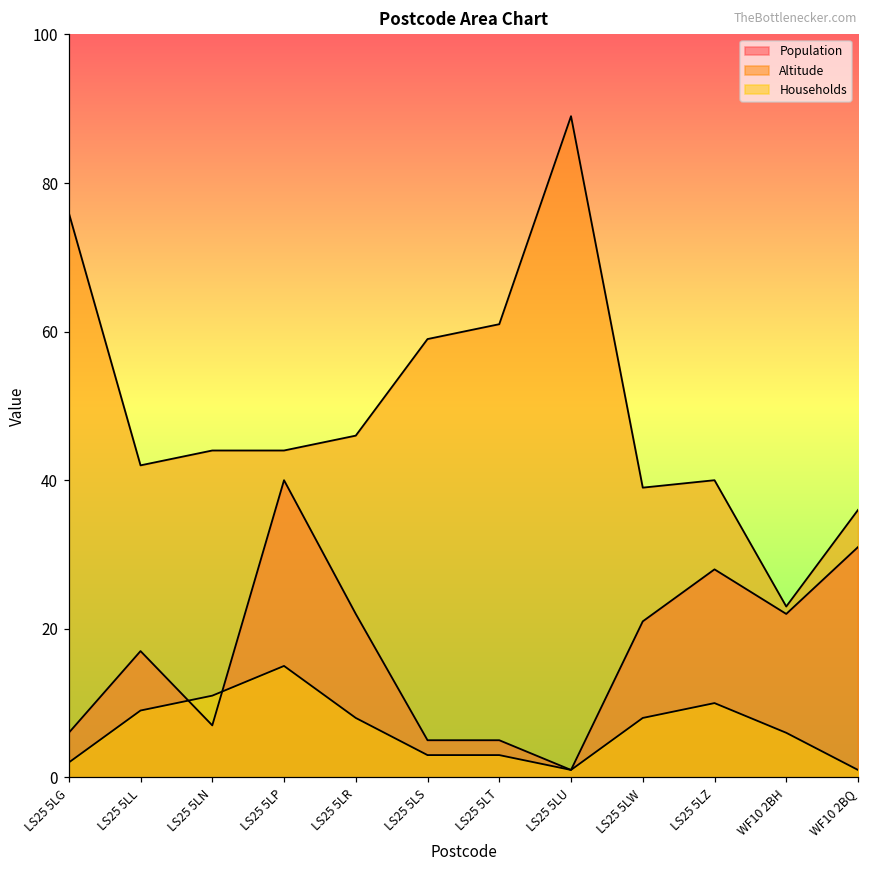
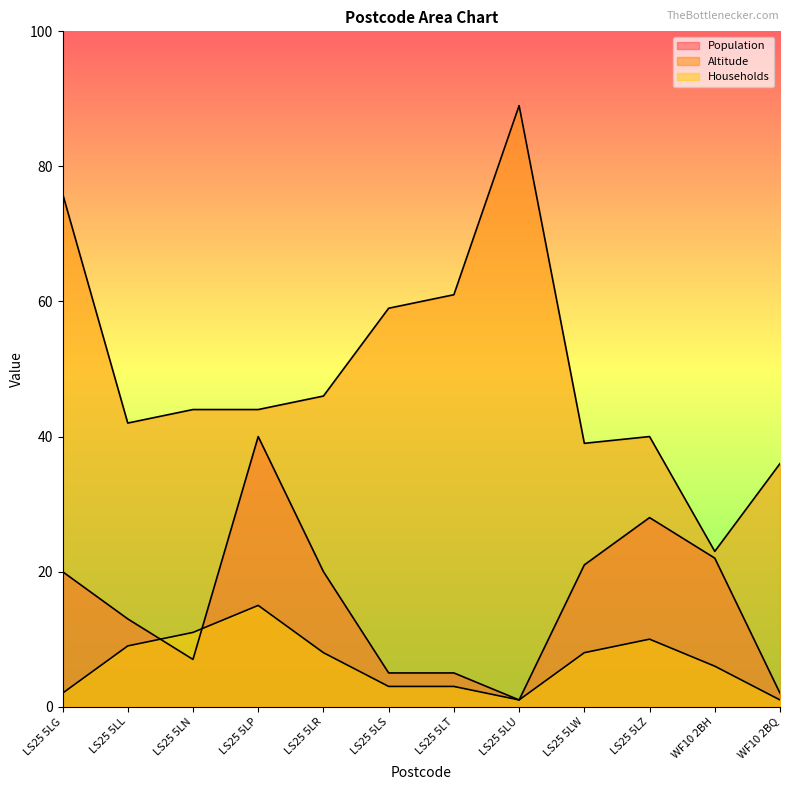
Population, LS25 5LG: 6 -> 20
Population, LS25 5LL: 17 -> 13
Population, LS25 5LR: 22 -> 20
Population, WF10 2BQ: 31 -> 2
